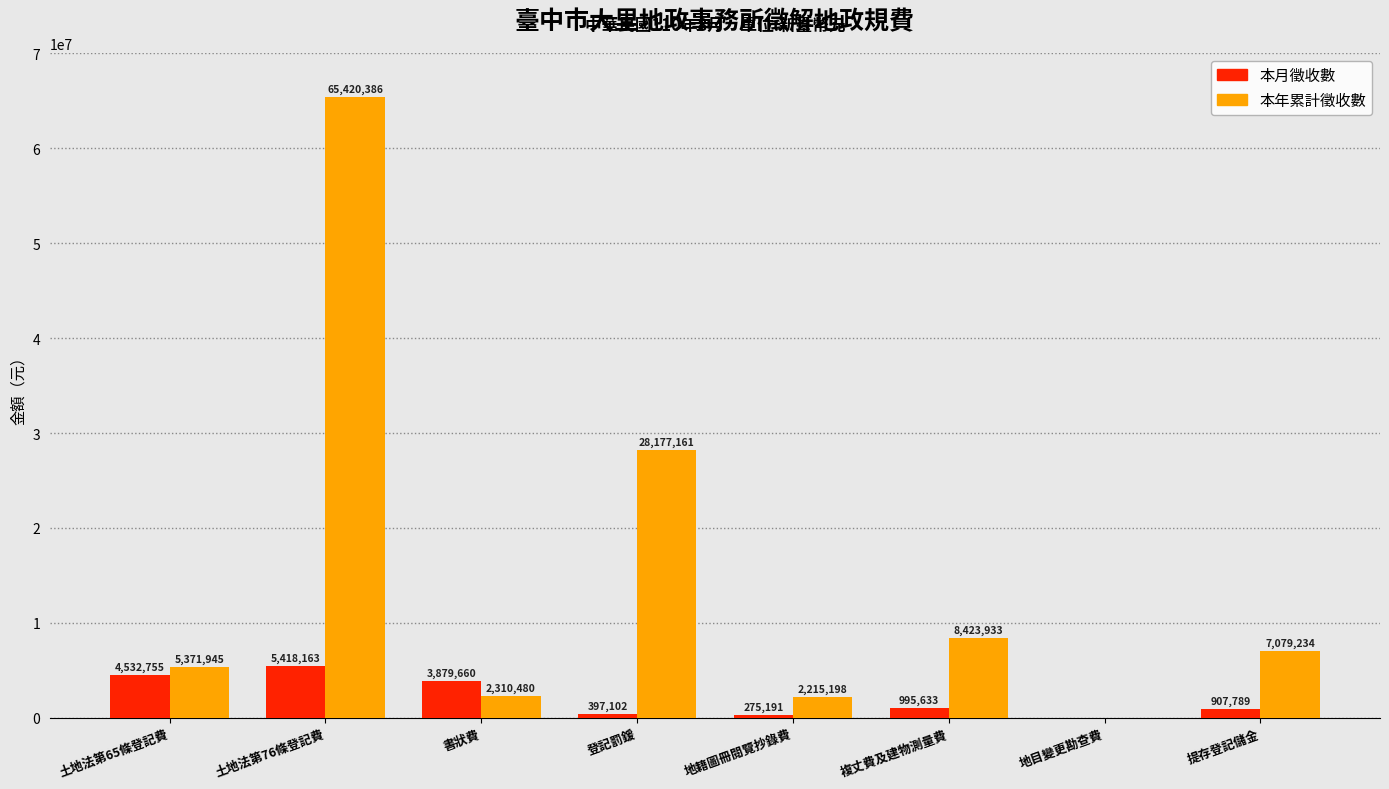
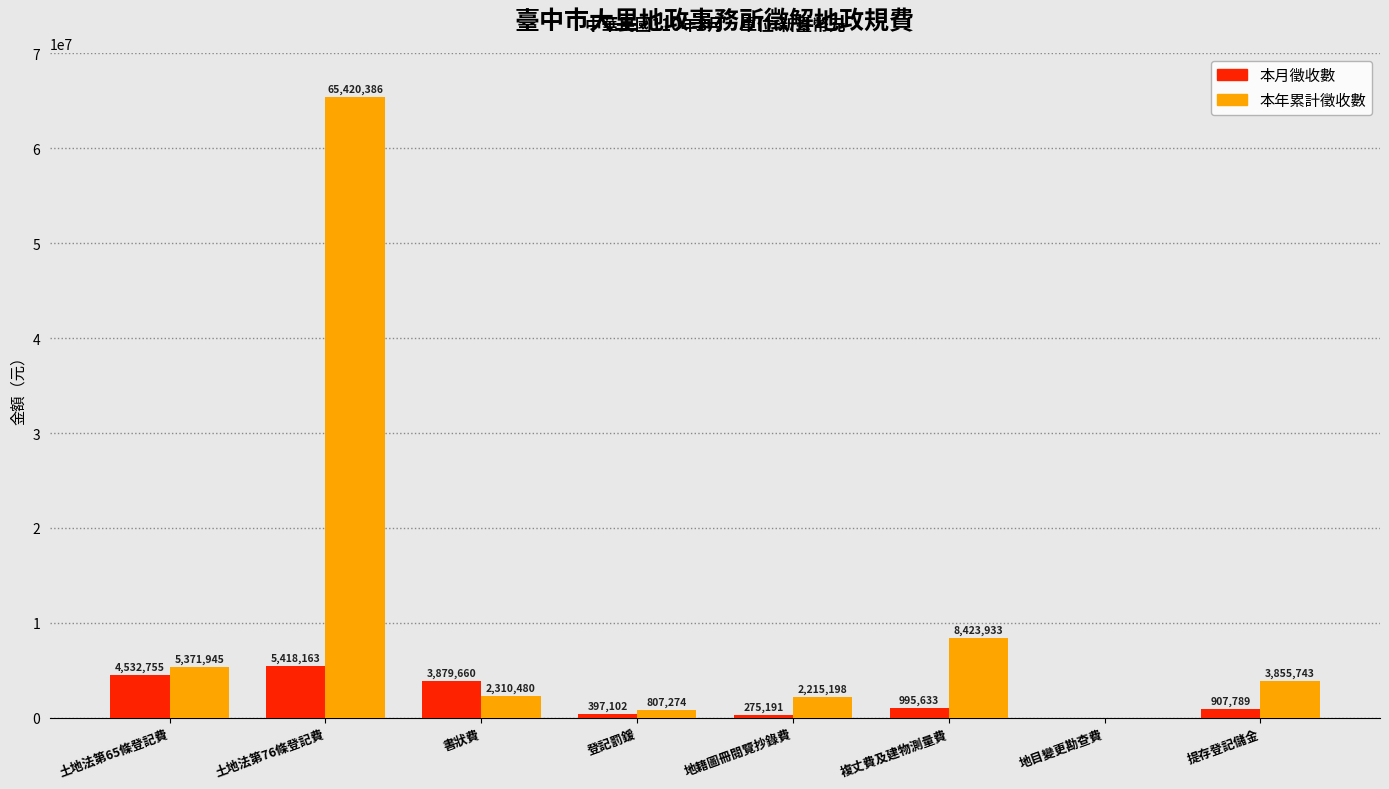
本年累計徵收數, 登記罰鍰: 28,177,161 -> 807,274
本年累計徵收數, 提存登記儲金: 7,079,234 -> 3,855,743
